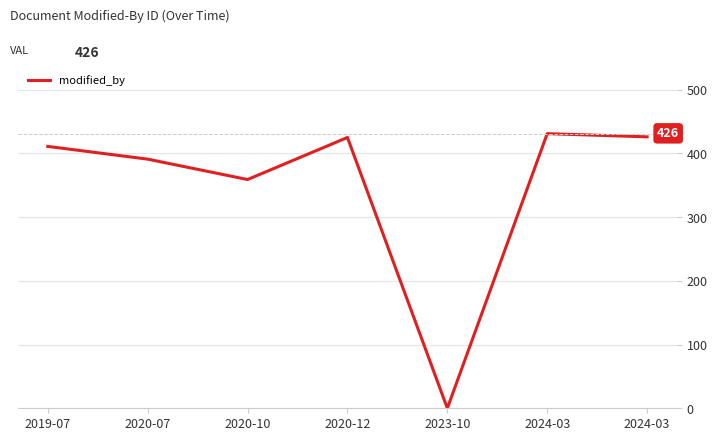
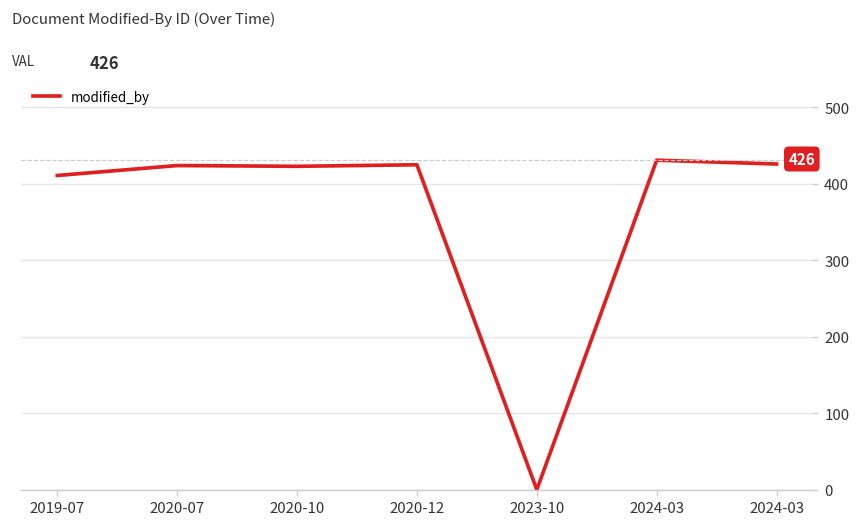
2020-07: 390 -> 420
2020-10: 360 -> 420
